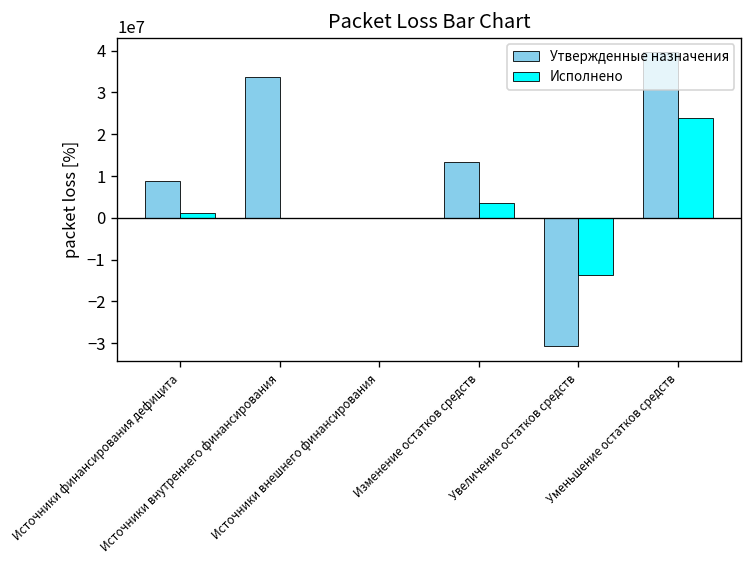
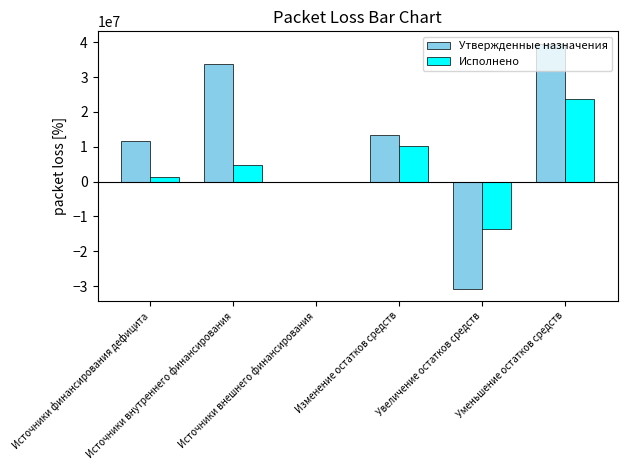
Утвержденные назначения, Источники финансирования дефицита: 9000000 -> 12000000
Исполнено, Источники внутреннего финансирования: 0 -> 5000000
Исполнено, Изменение остатков средств: 4000000 -> 10000000
